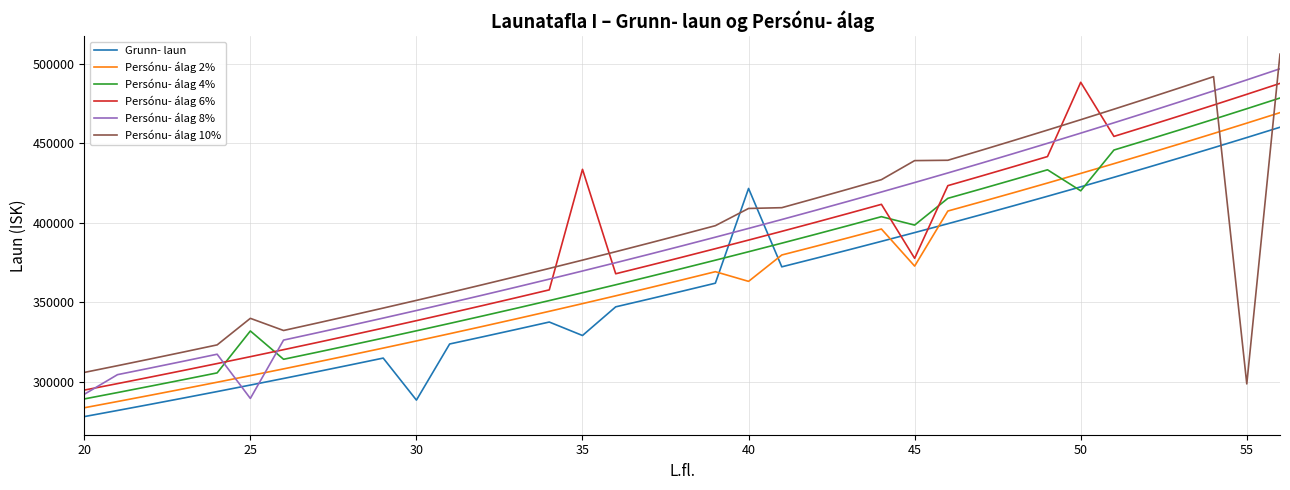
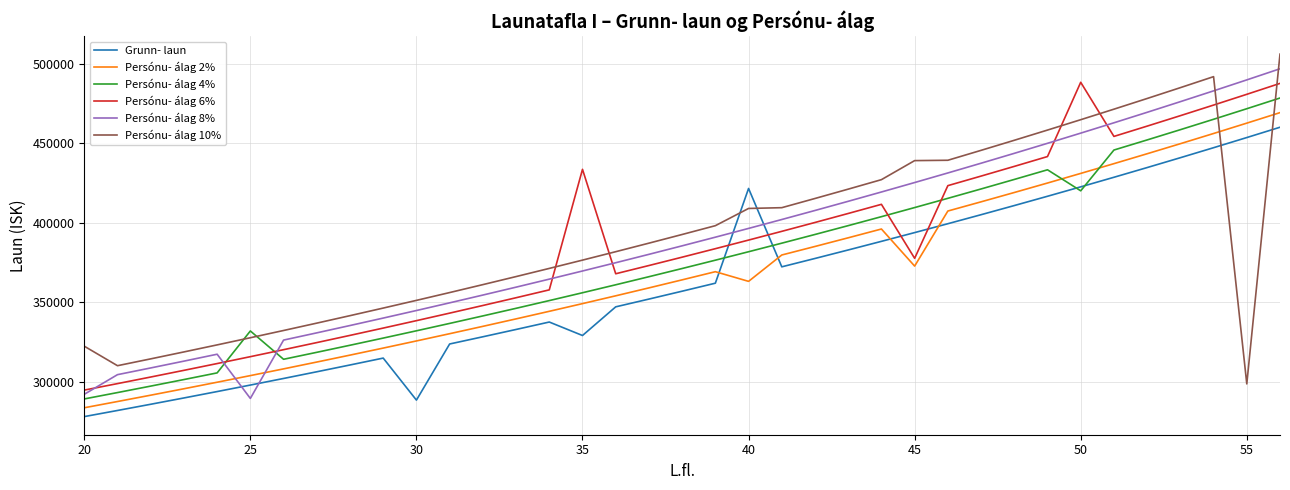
Persónu- álag 10%, 20: 306000 -> 322000
Persónu- álag 10%, 25: 340000 -> 328000
Persónu- álag 4%, 45: 398000 -> 409000
